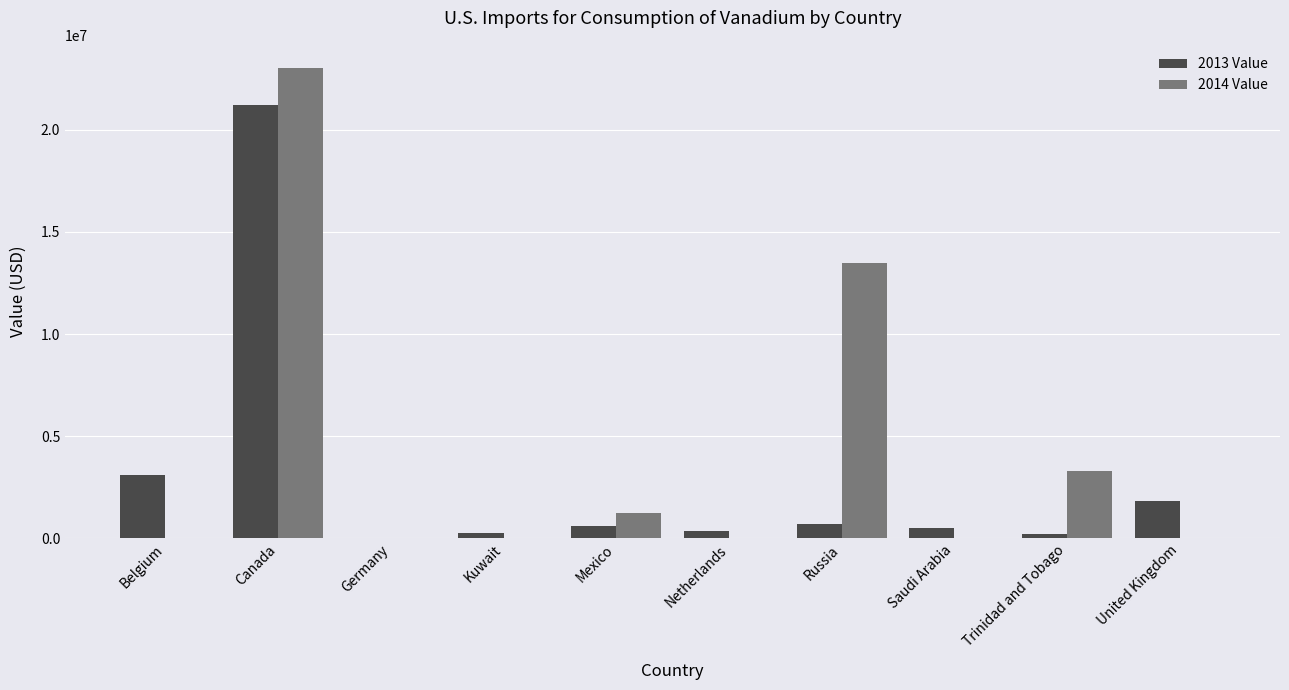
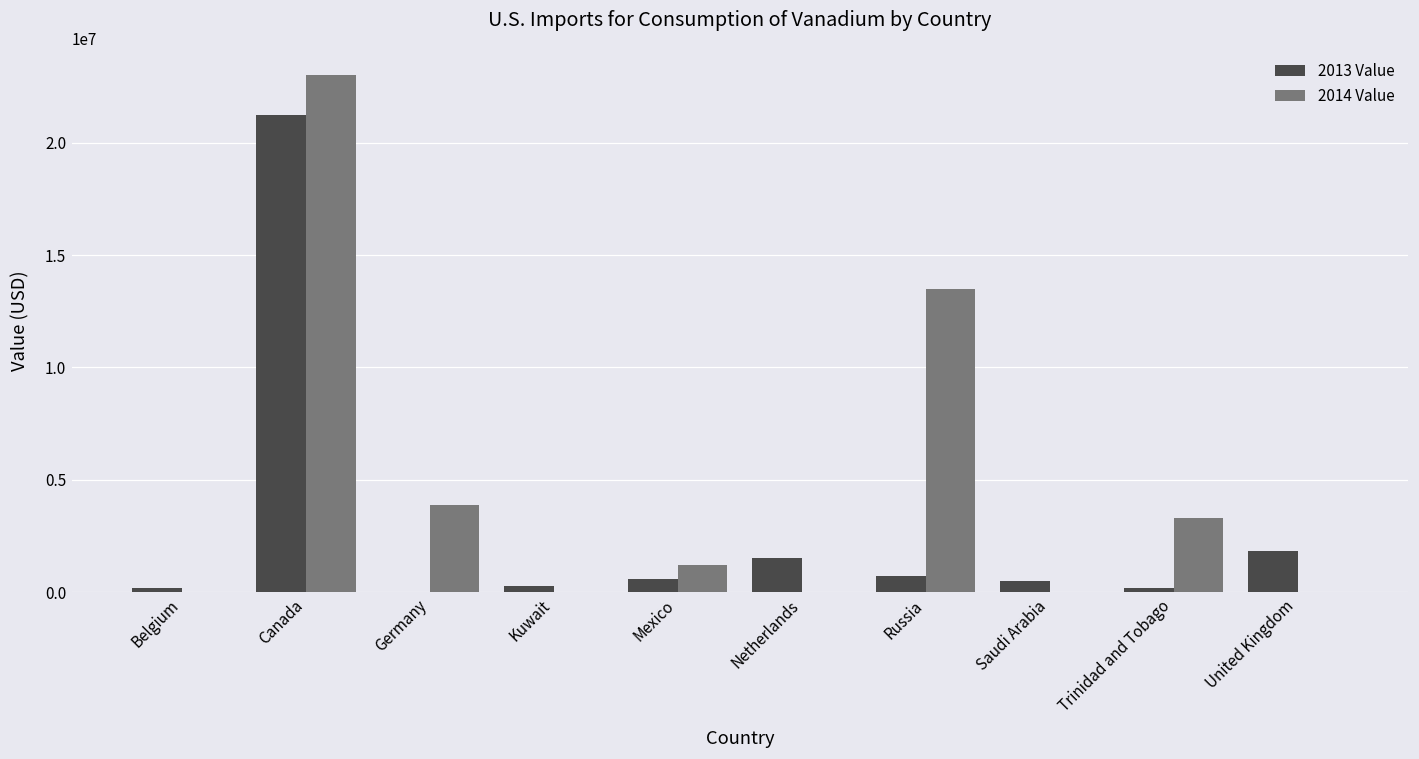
2013 Value, Belgium: 3100000 -> 200000
2014 Value, Germany: 0 -> 3900000
2013 Value, Netherlands: 300000 -> 1500000
